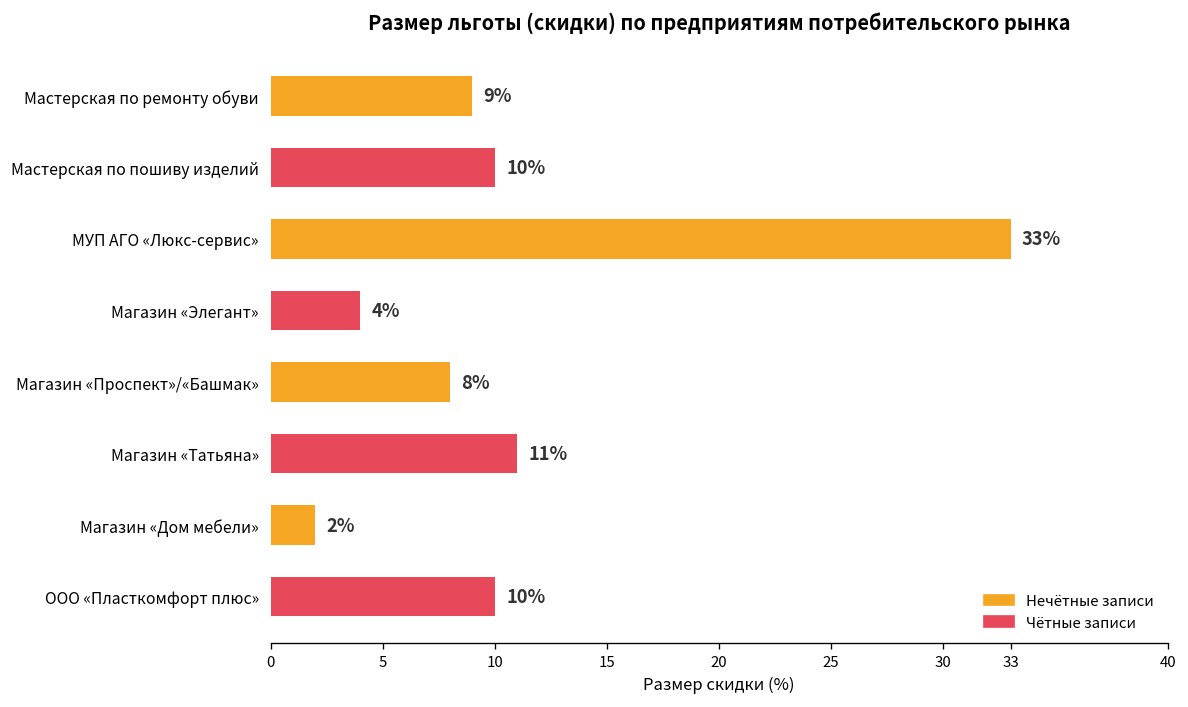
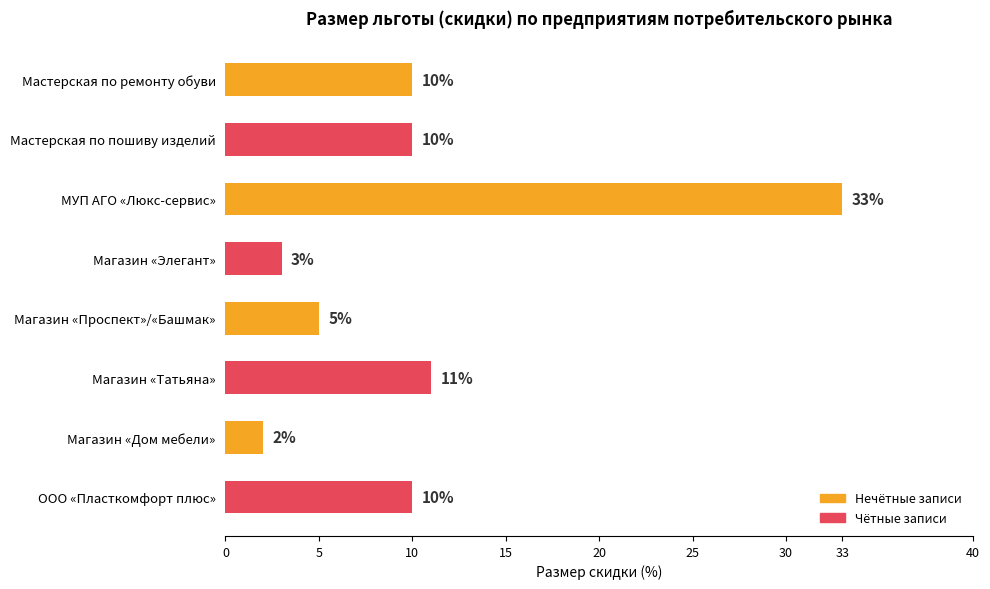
Мастерская по ремонту обуви: 9% -> 10%
Магазин «Элегант»: 4% -> 3%
Магазин «Проспект»/«Башмак»: 8% -> 5%
